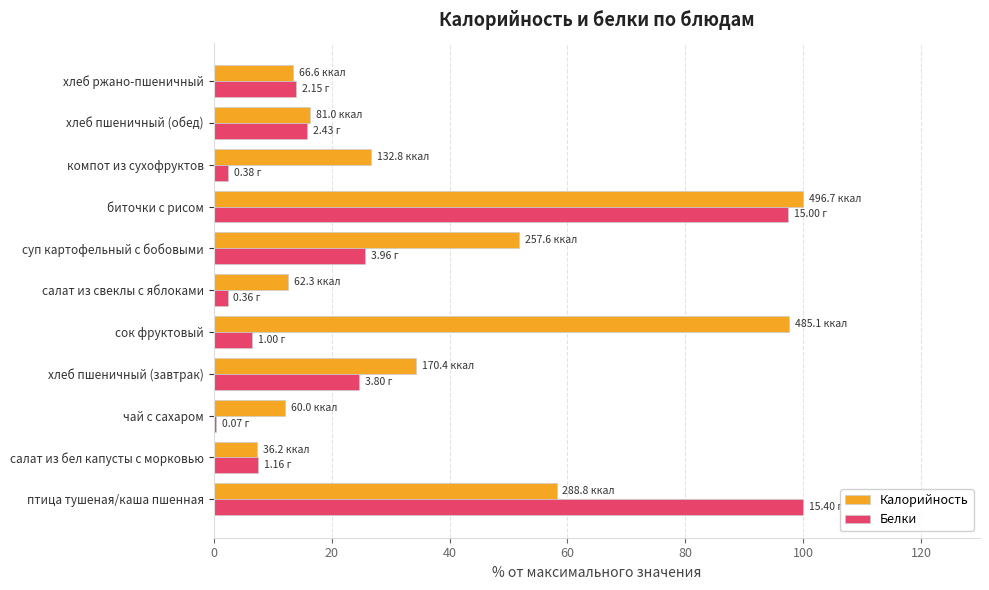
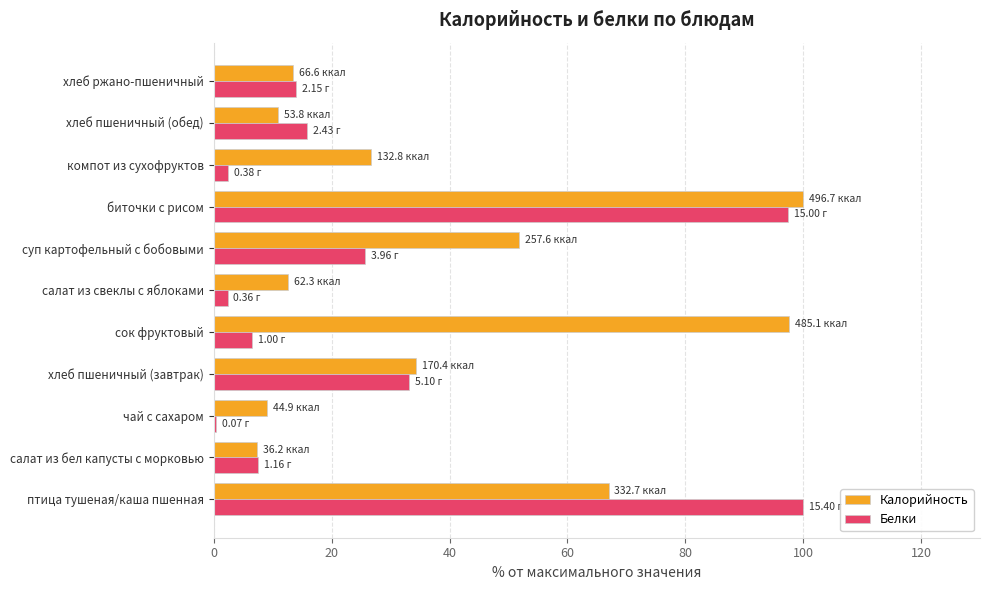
Калорийность, хлеб пшеничный (обед): 81.0 -> 53.8
Белки, хлеб пшеничный (завтрак): 3.80 -> 5.10
Калорийность, чай с сахаром: 60.0 -> 44.9
Калорийность, птица тушеная/каша пшенная: 288.8 -> 332.7
